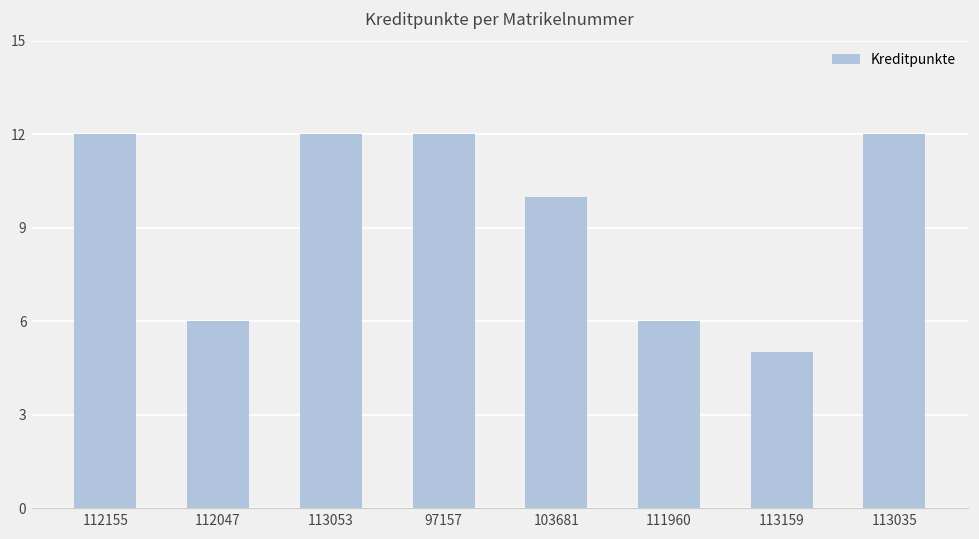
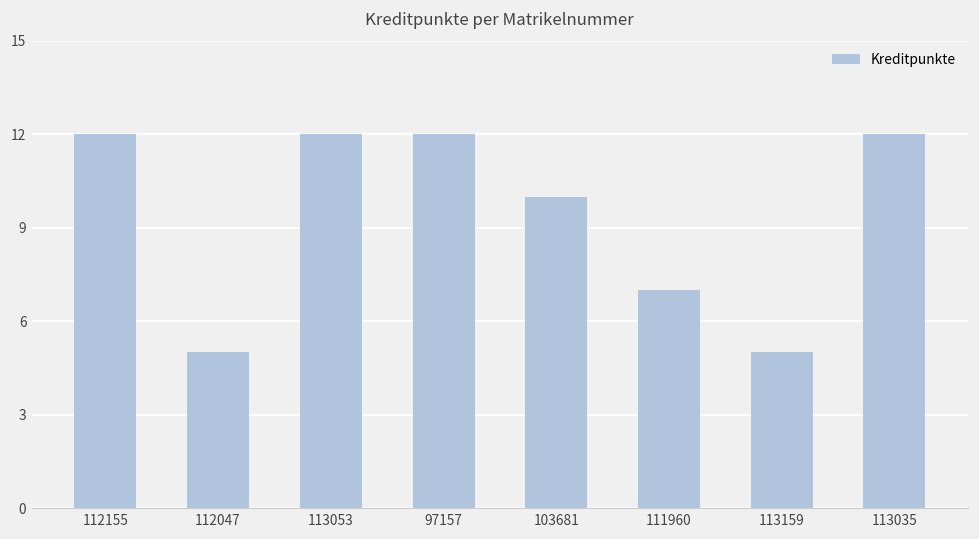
112047: 6 -> 5
111960: 6 -> 7
